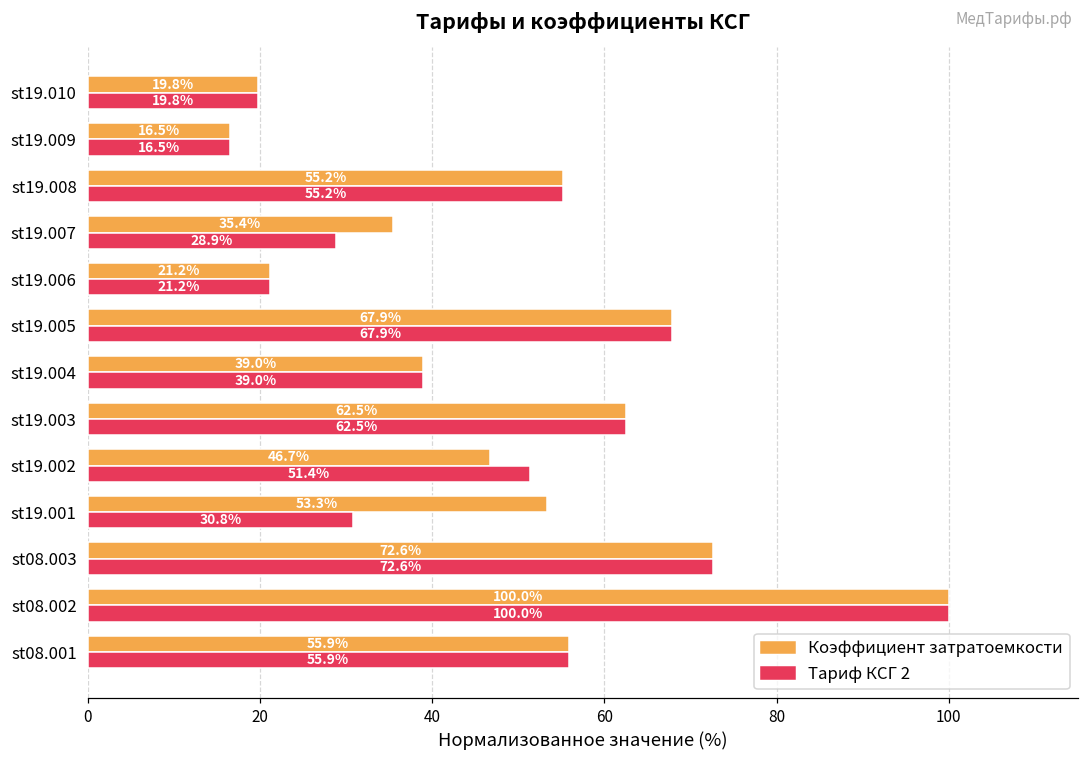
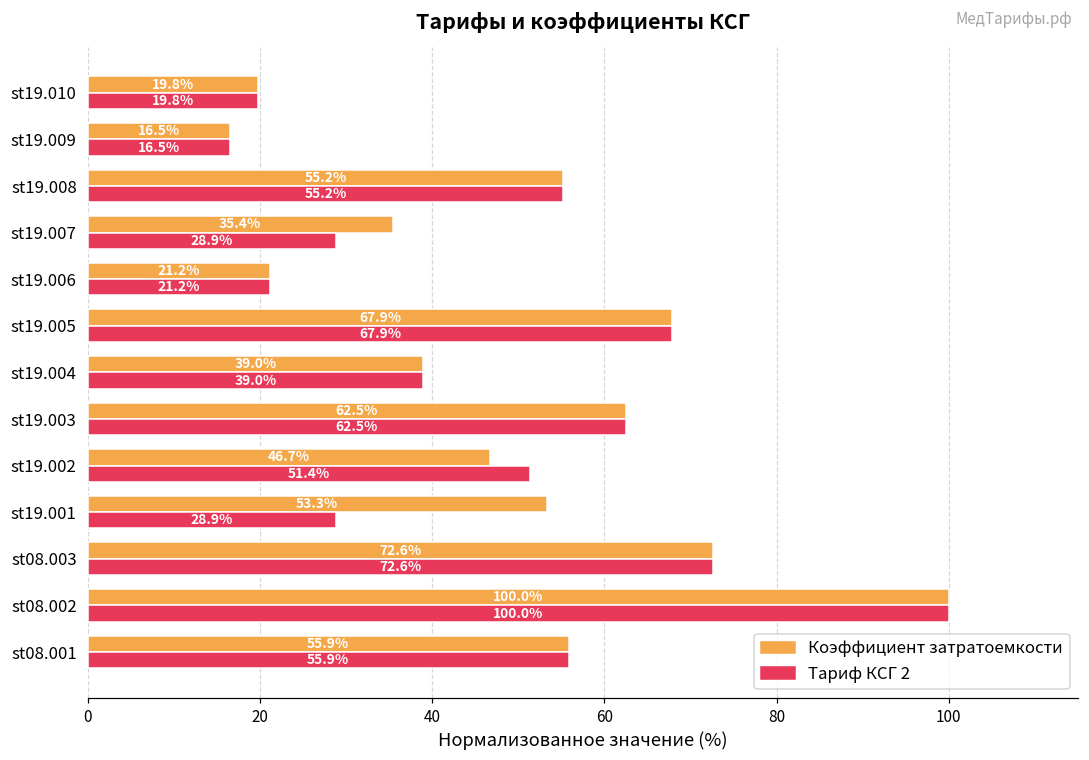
Тариф КСГ 2, st19.001: 30.8% -> 28.9%
